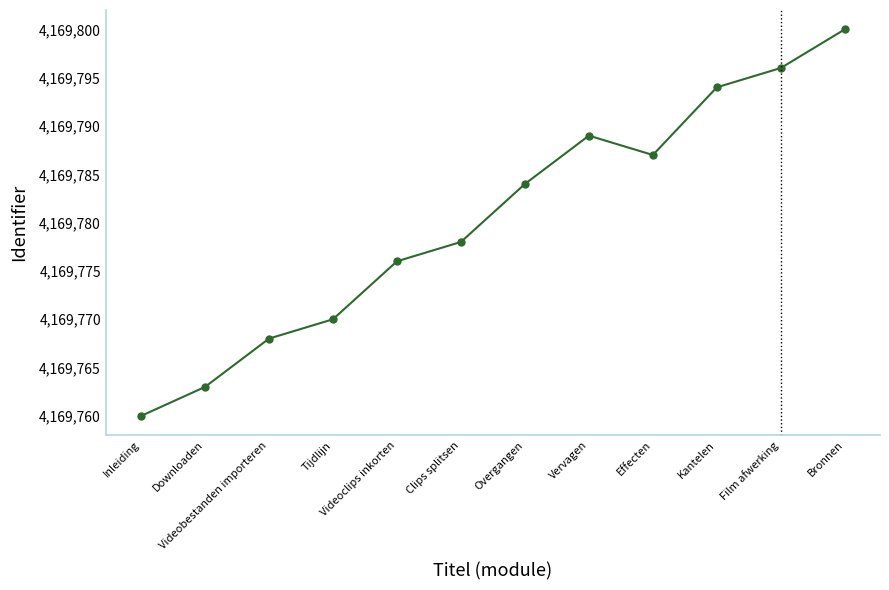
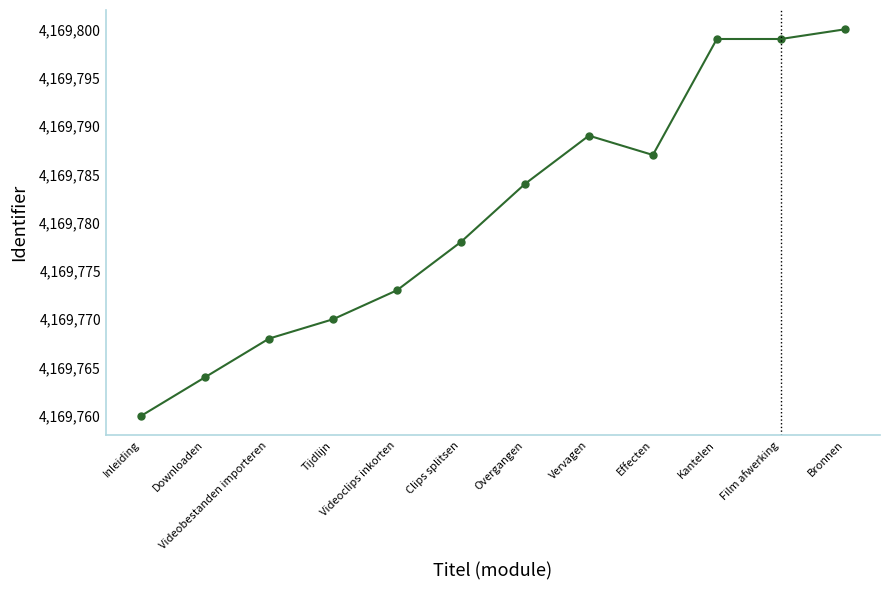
Downloaden: 4,169,763 -> 4,169,764
Videoclips inkorten: 4,169,776 -> 4,169,773
Kantelen: 4,169,794 -> 4,169,799
Film afwerking: 4,169,796 -> 4,169,799
